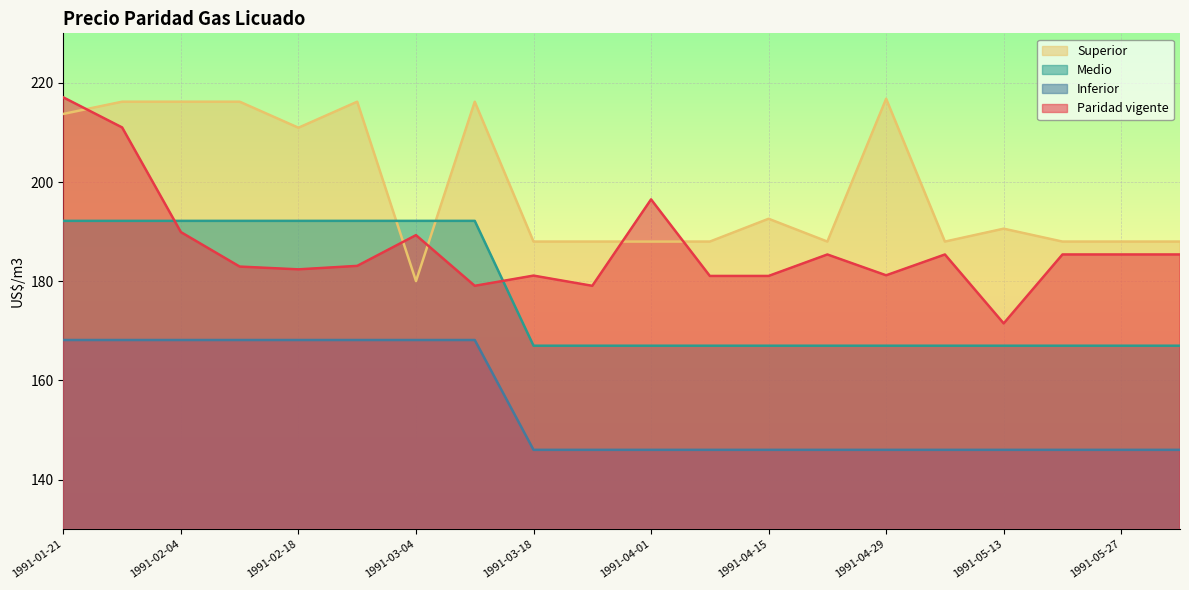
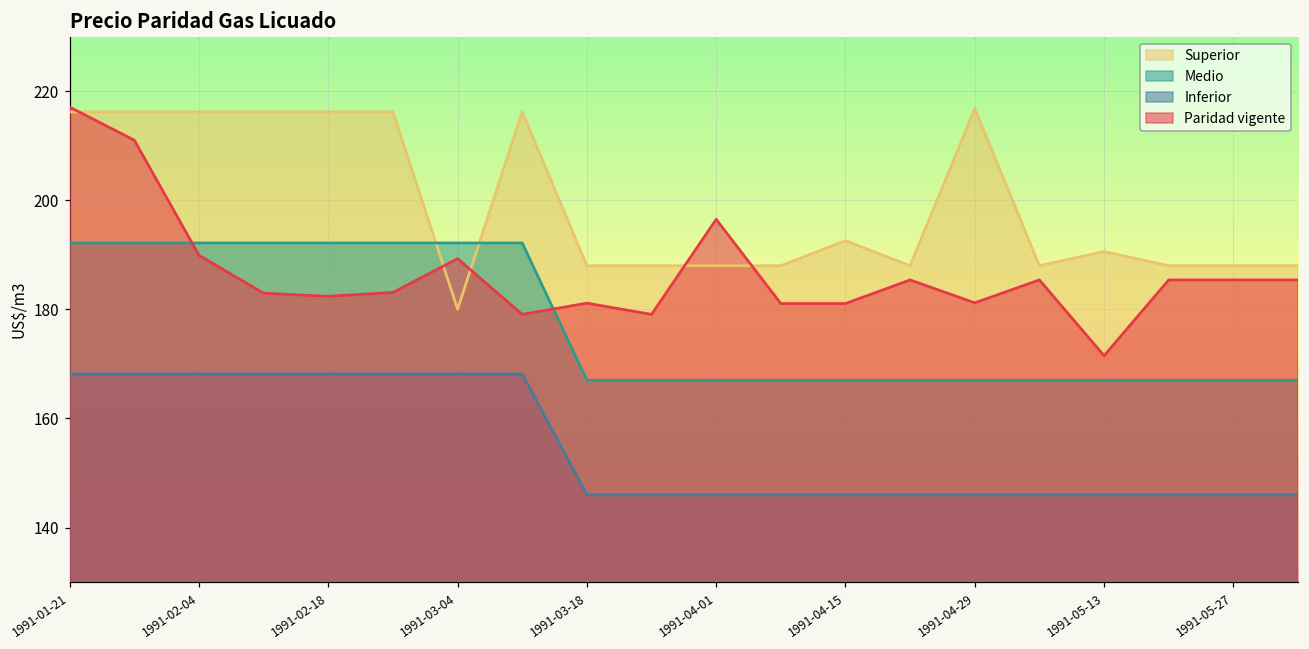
Superior, 1991-01-21: 214 -> 216
Superior, 1991-02-18: 211 -> 216
